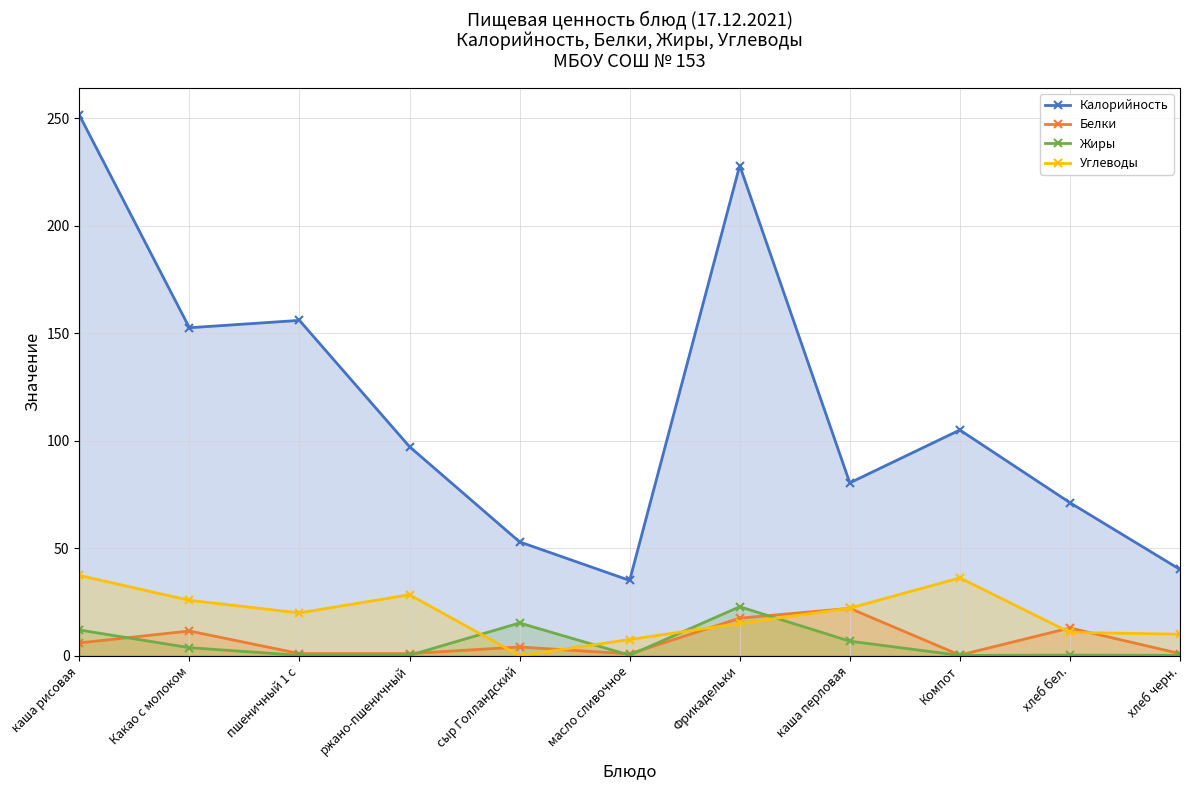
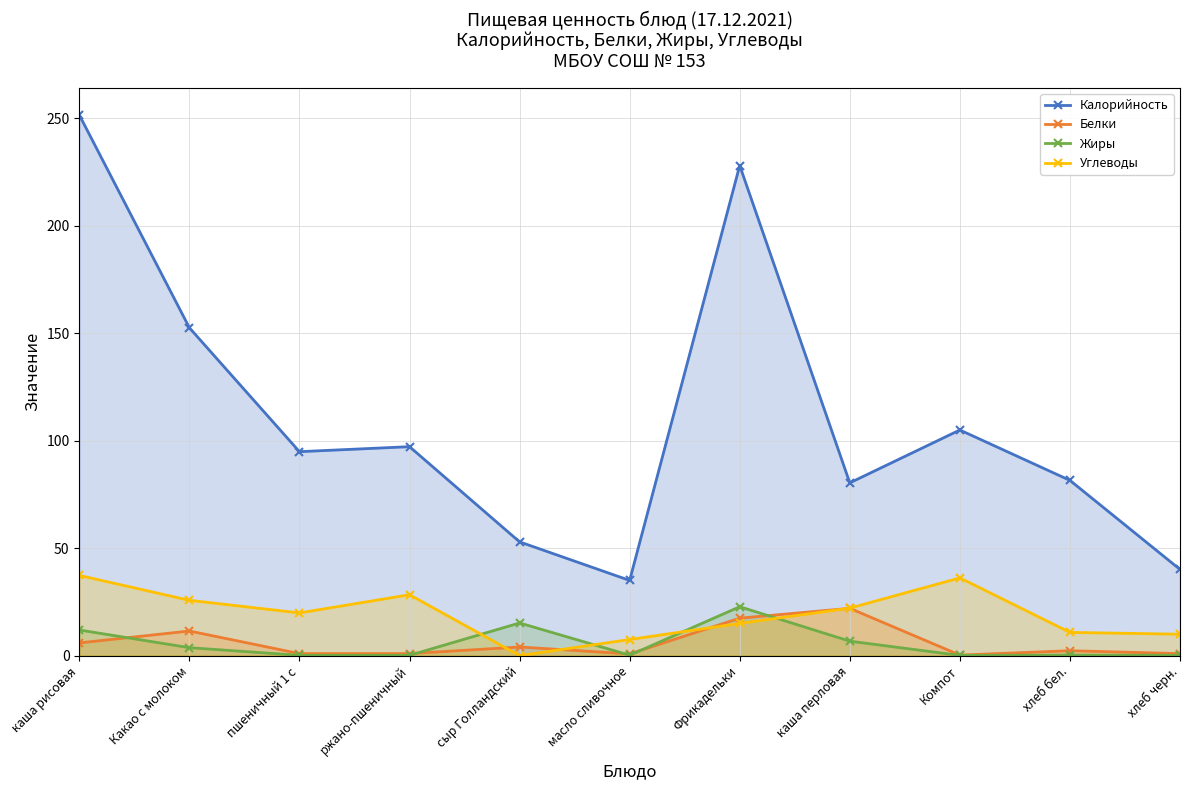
Калорийность, пшеничный 1 с: 156 -> 95
Калорийность, хлеб бел.: 71 -> 82
Белки, хлеб бел.: 13 -> 2
